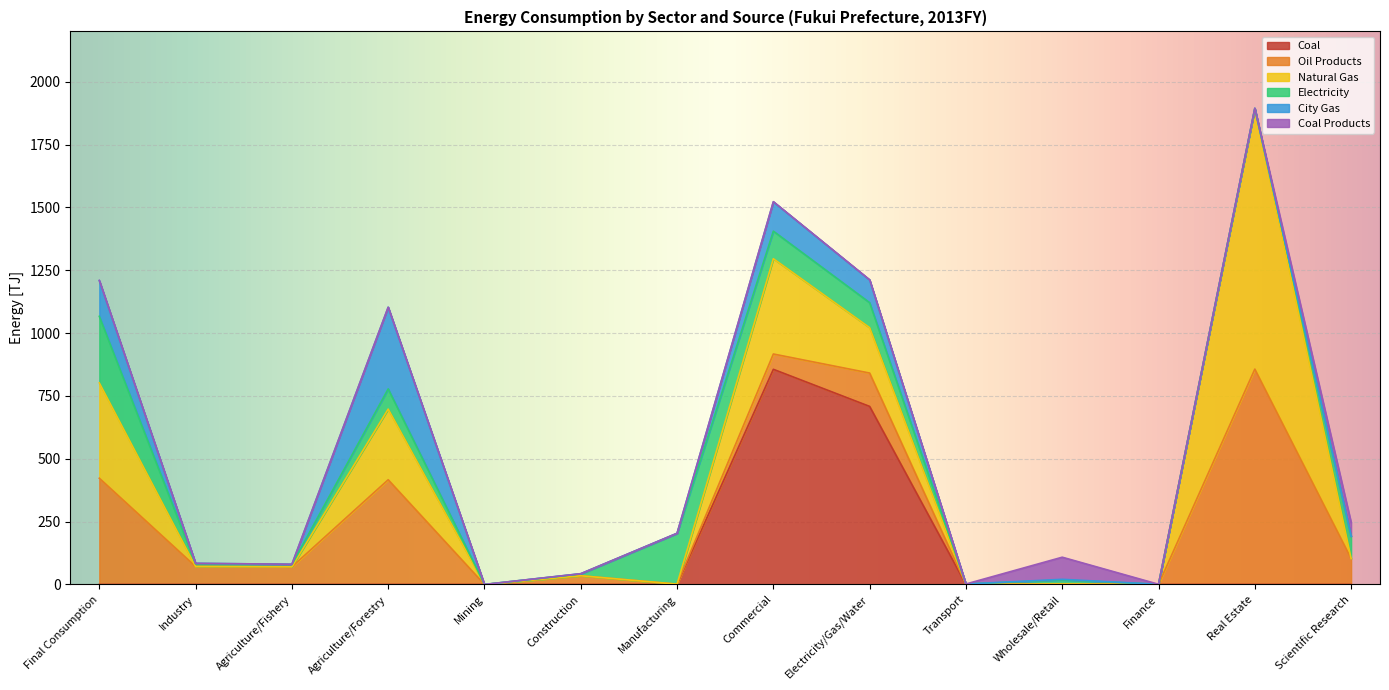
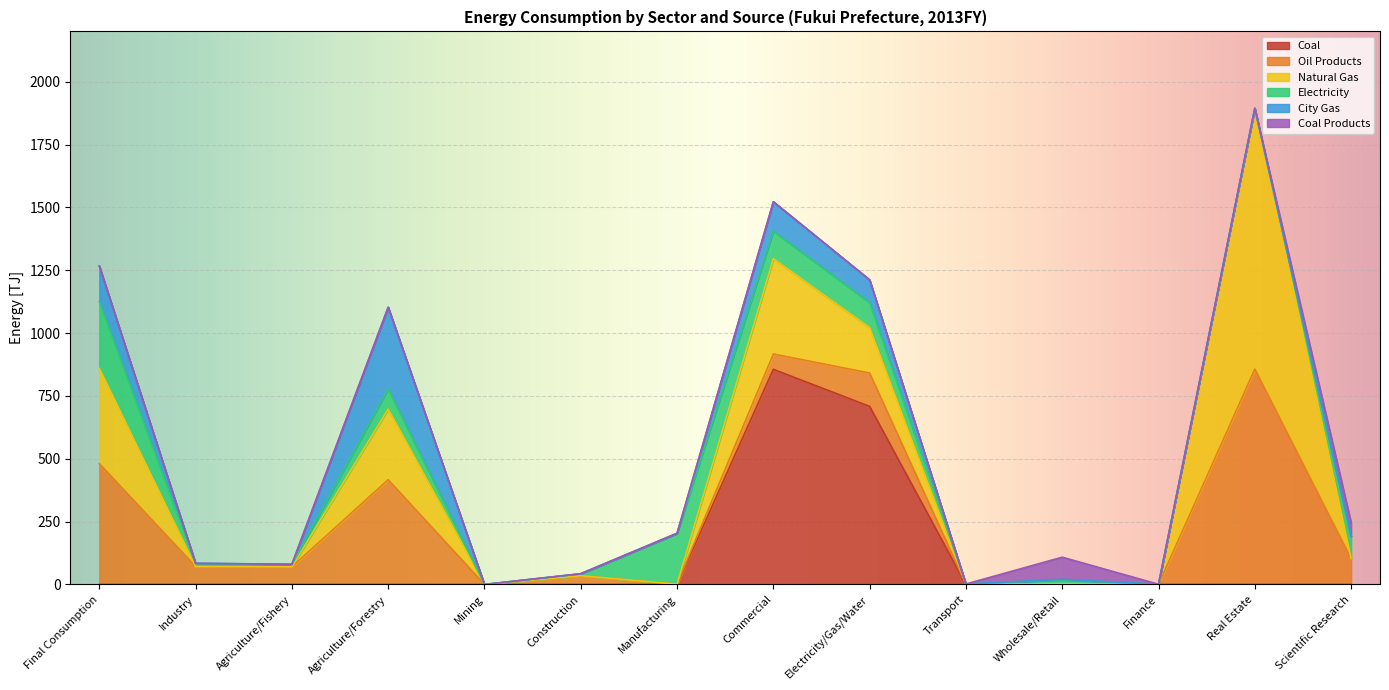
Oil Products, Final Consumption: 420 -> 480
